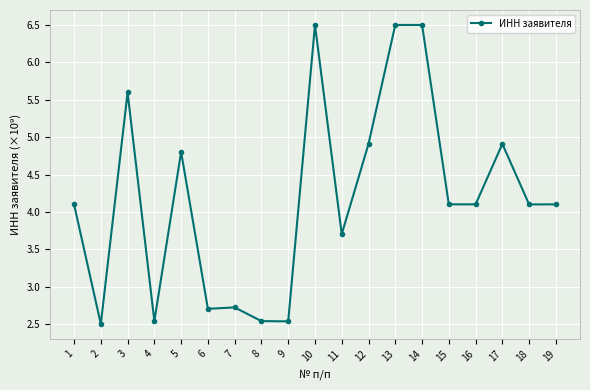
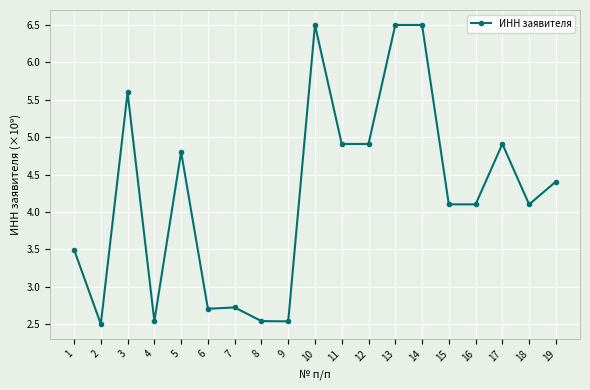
1: 4.1 -> 3.5
11: 3.7 -> 4.9
19: 4.1 -> 4.4
